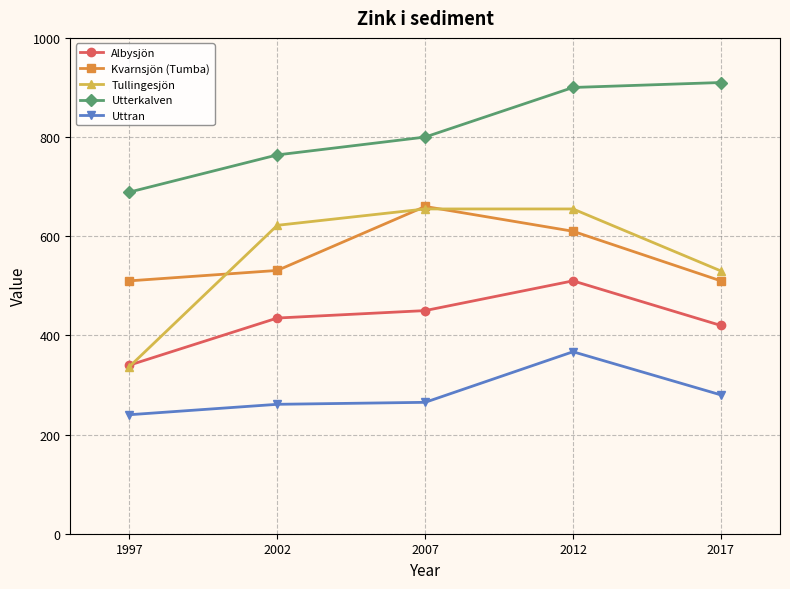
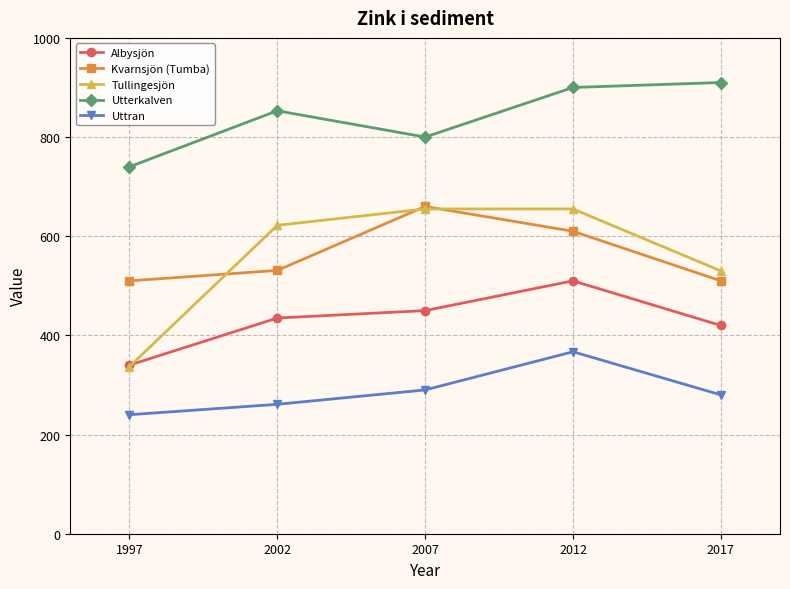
Utterkalven, 1997: 690 -> 740
Utterkalven, 2002: 760 -> 850
Uttran, 2007: 270 -> 290
